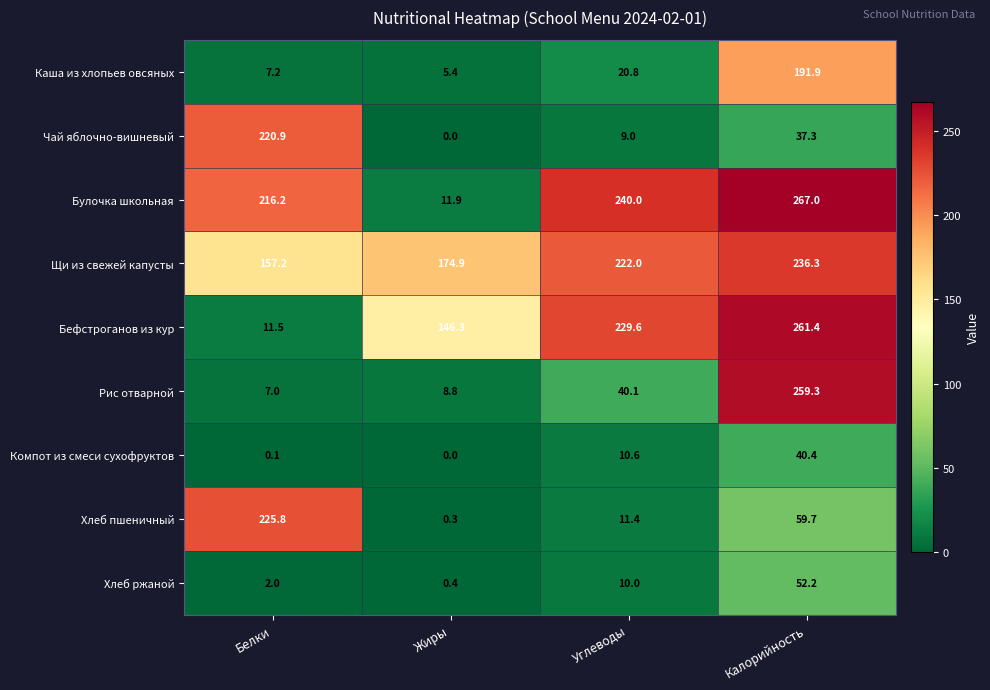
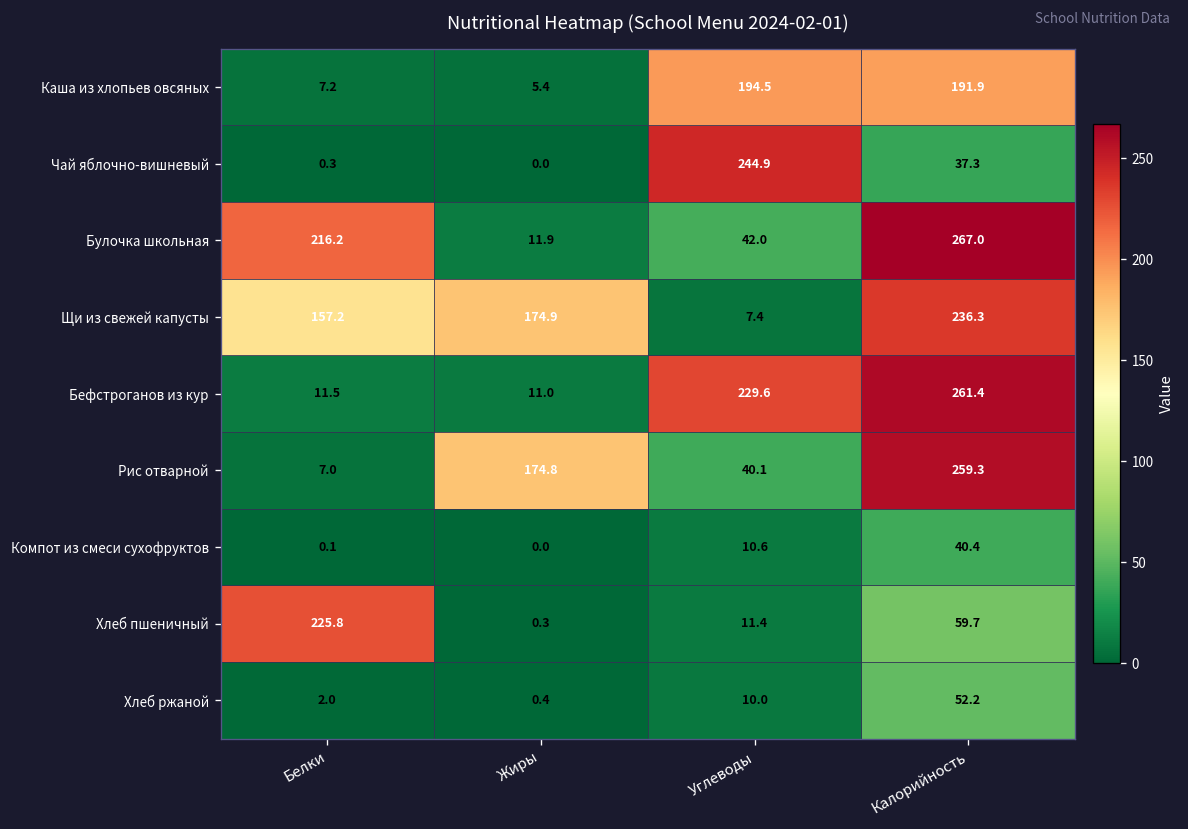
Каша из хлопьев овсяных, Углеводы: 20.8 -> 194.5
Чай яблочно-вишневый, Белки: 220.9 -> 0.3
Чай яблочно-вишневый, Углеводы: 9.0 -> 244.9
Булочка школьная, Углеводы: 240.0 -> 42.0
Щи из свежей капусты, Углеводы: 222.0 -> 7.4
Бефстроганов из кур, Жиры: 146.3 -> 11.0
Рис отварной, Жиры: 8.8 -> 174.8
